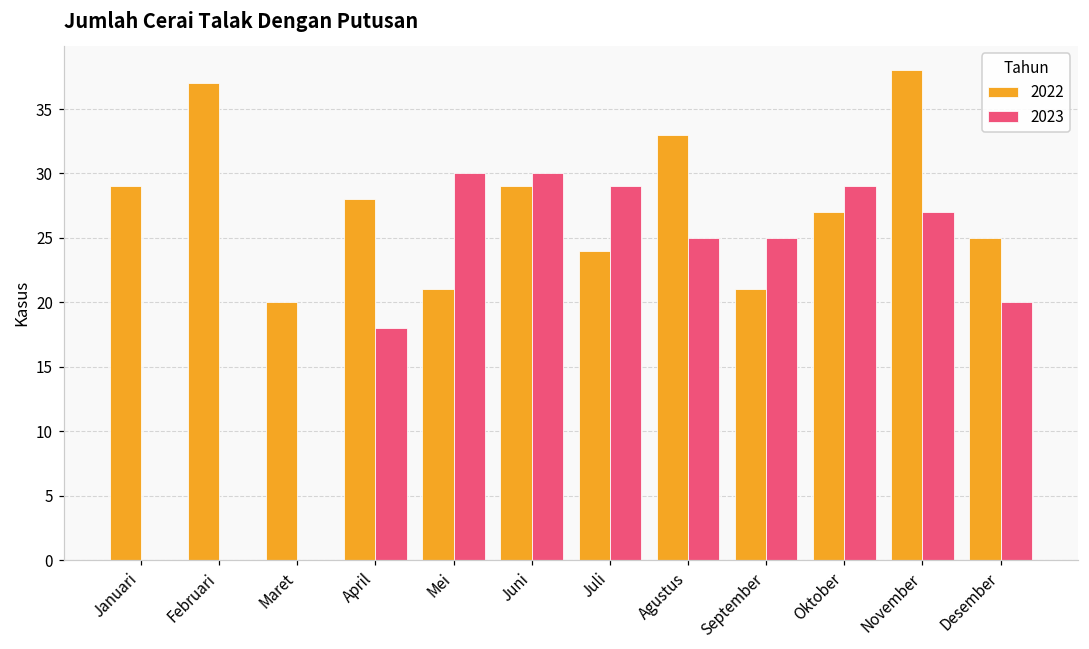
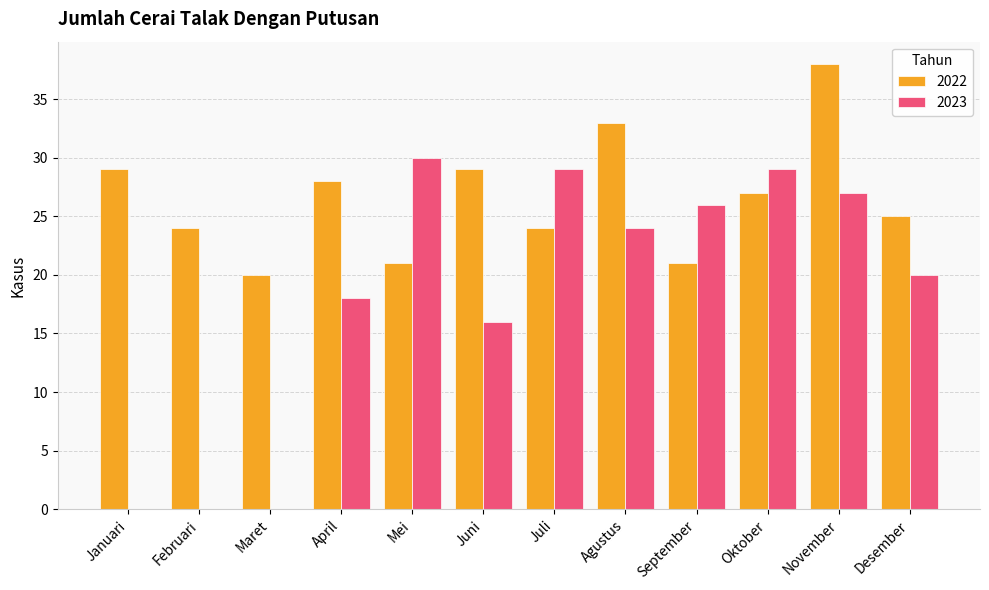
2022, Februari: 37 -> 24
2023, Juni: 30 -> 16
2023, Agustus: 25 -> 24
2023, September: 25 -> 26
